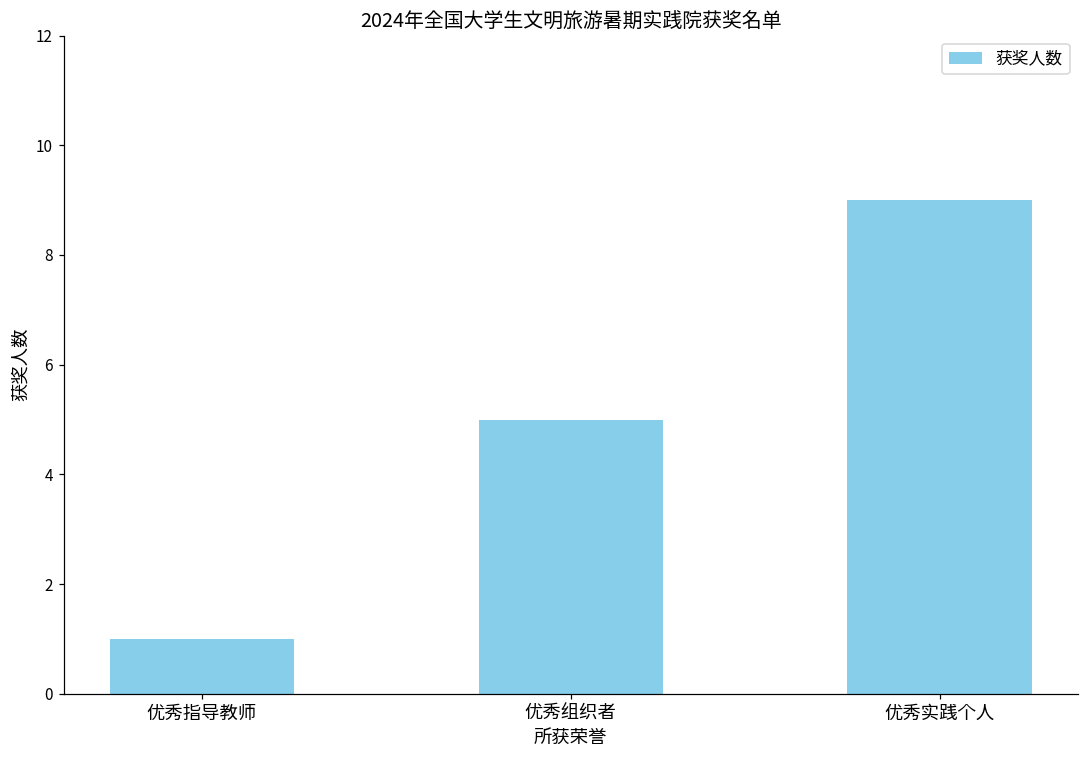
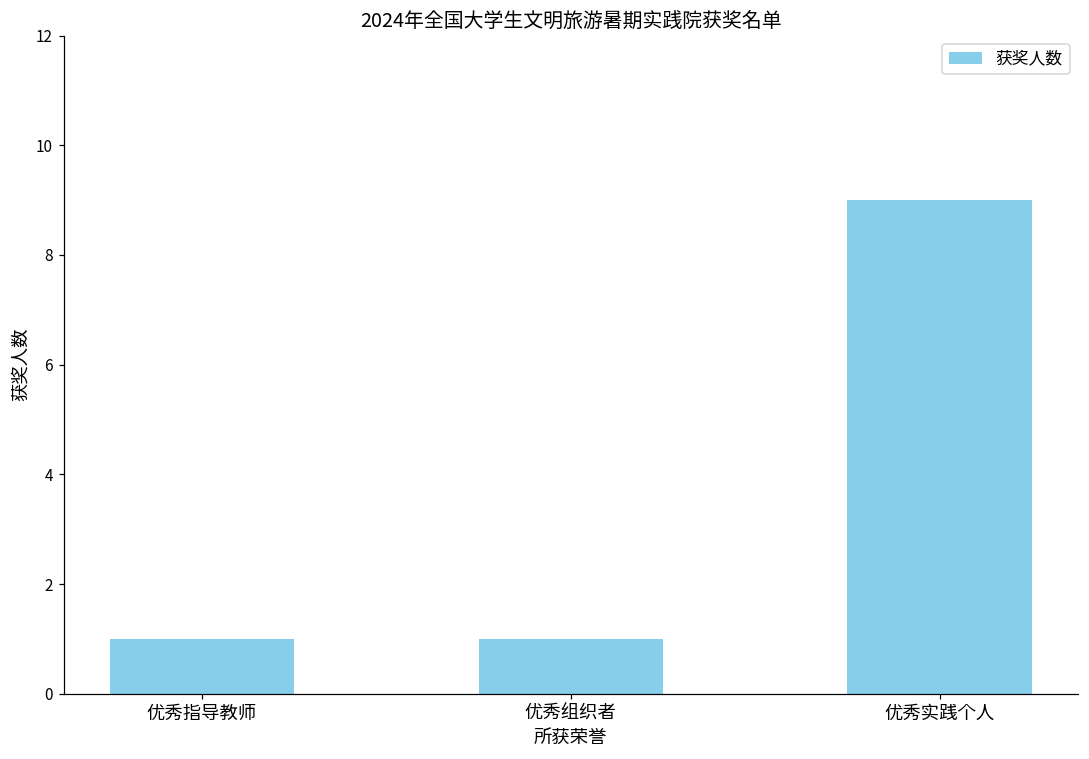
优秀组织者: 5 -> 1
